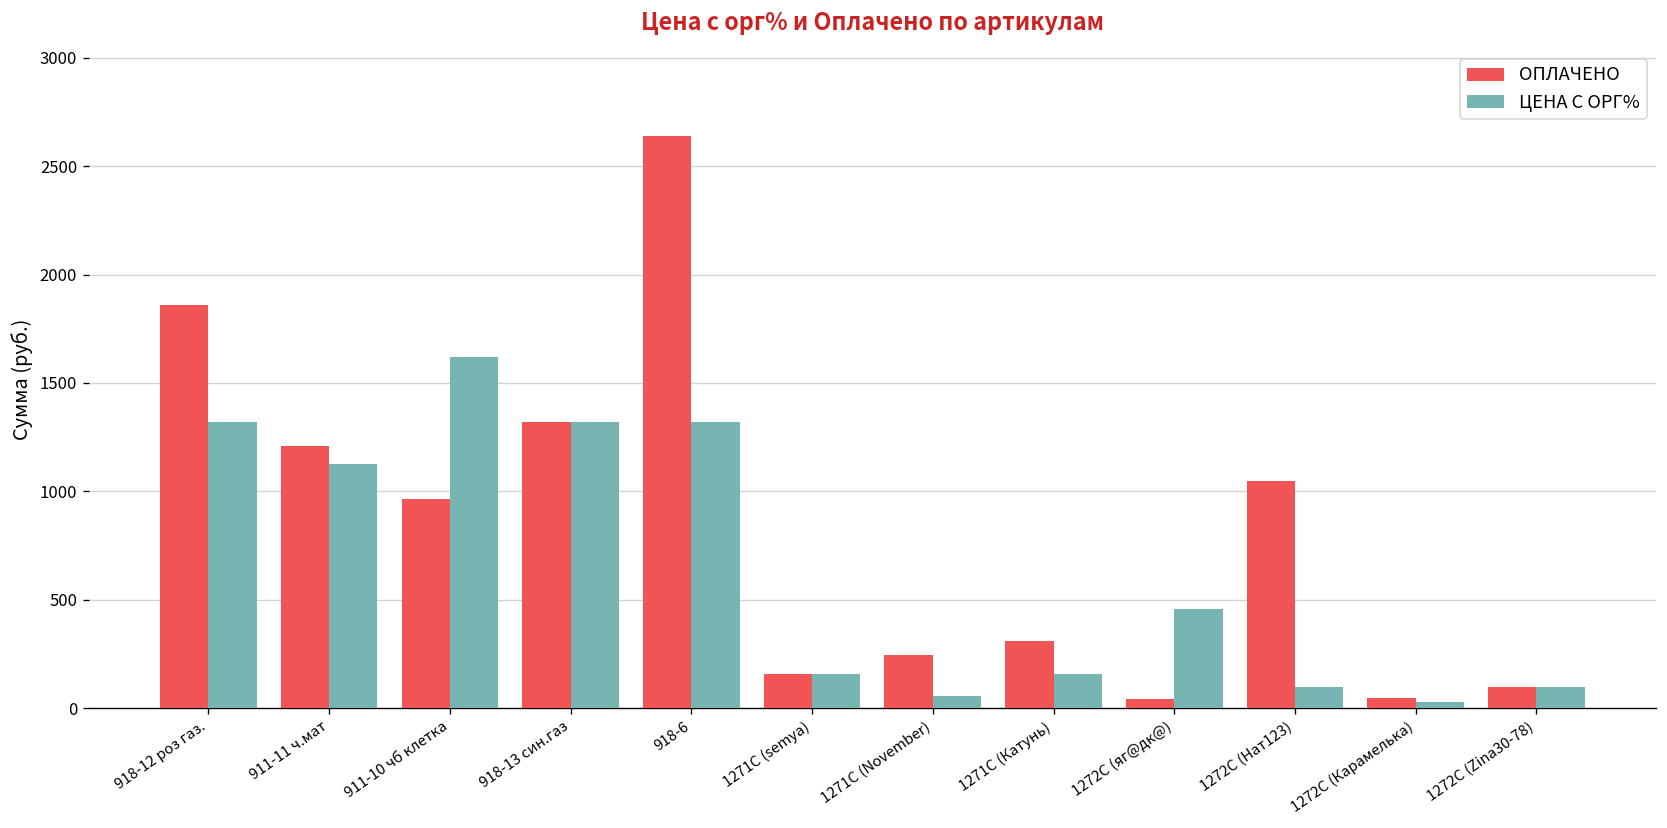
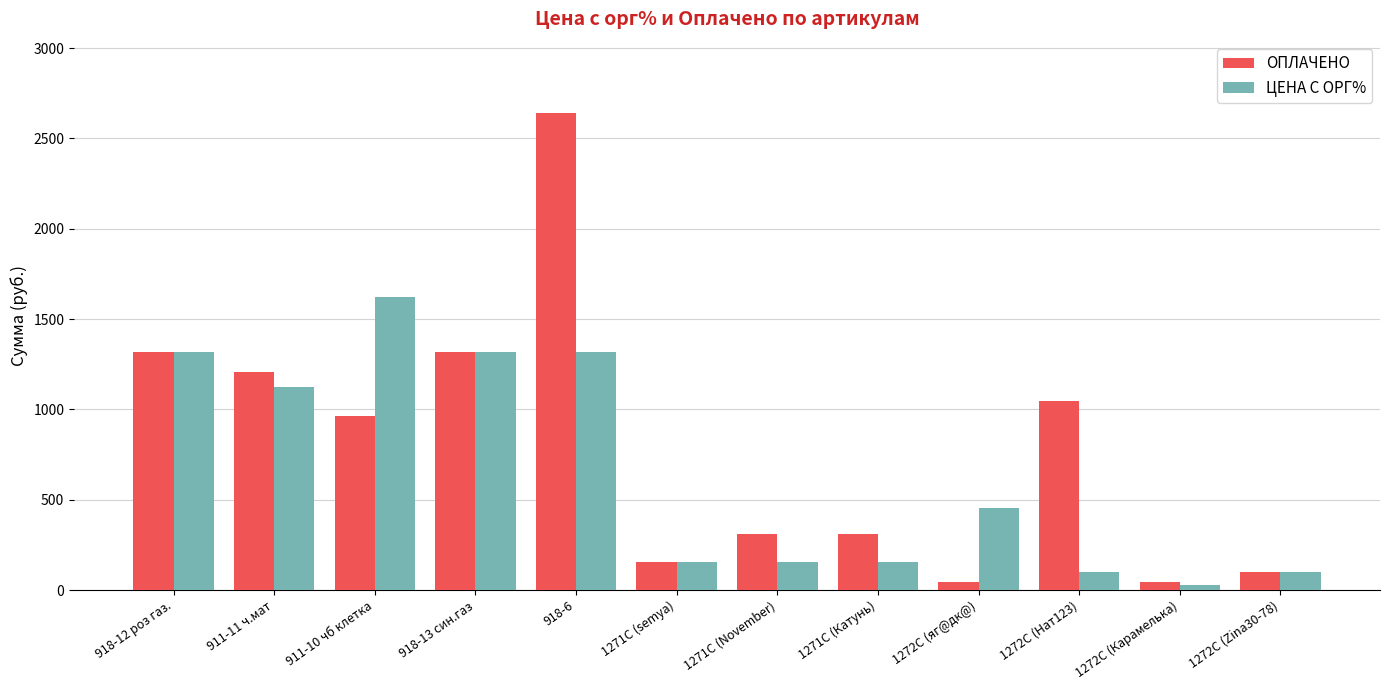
ОПЛАЧЕНО, 918-12 роз газ.: 1860 -> 1320
ОПЛАЧЕНО, 1271С (November): 250 -> 310
ЦЕНА С ОРГ%, 1271С (November): 50 -> 160
